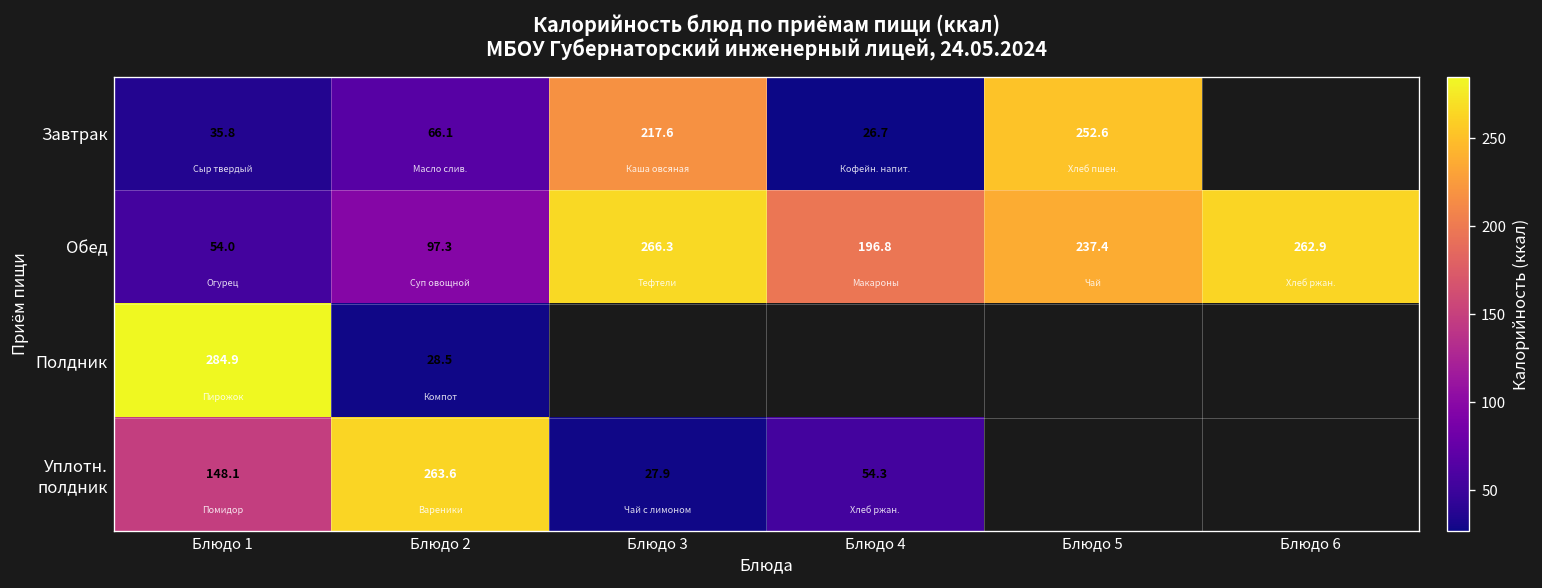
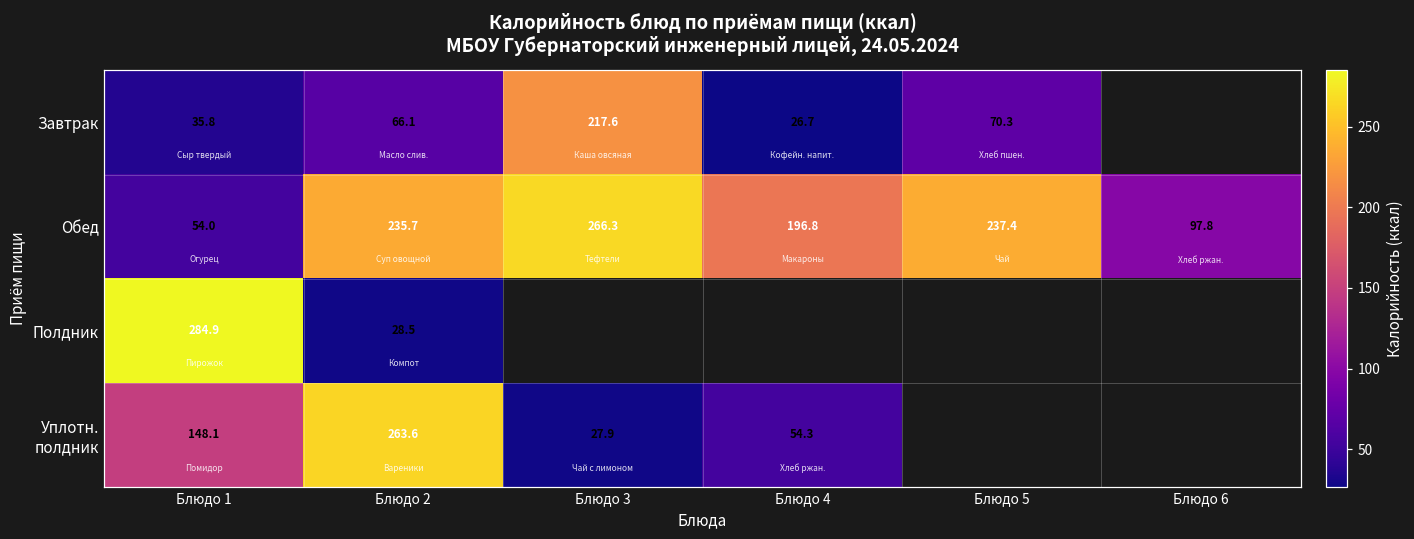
Завтрак, Блюдо 5: 252.6 -> 70.3
Обед, Блюдо 2: 97.3 -> 235.7
Обед, Блюдо 6: 262.9 -> 97.8
